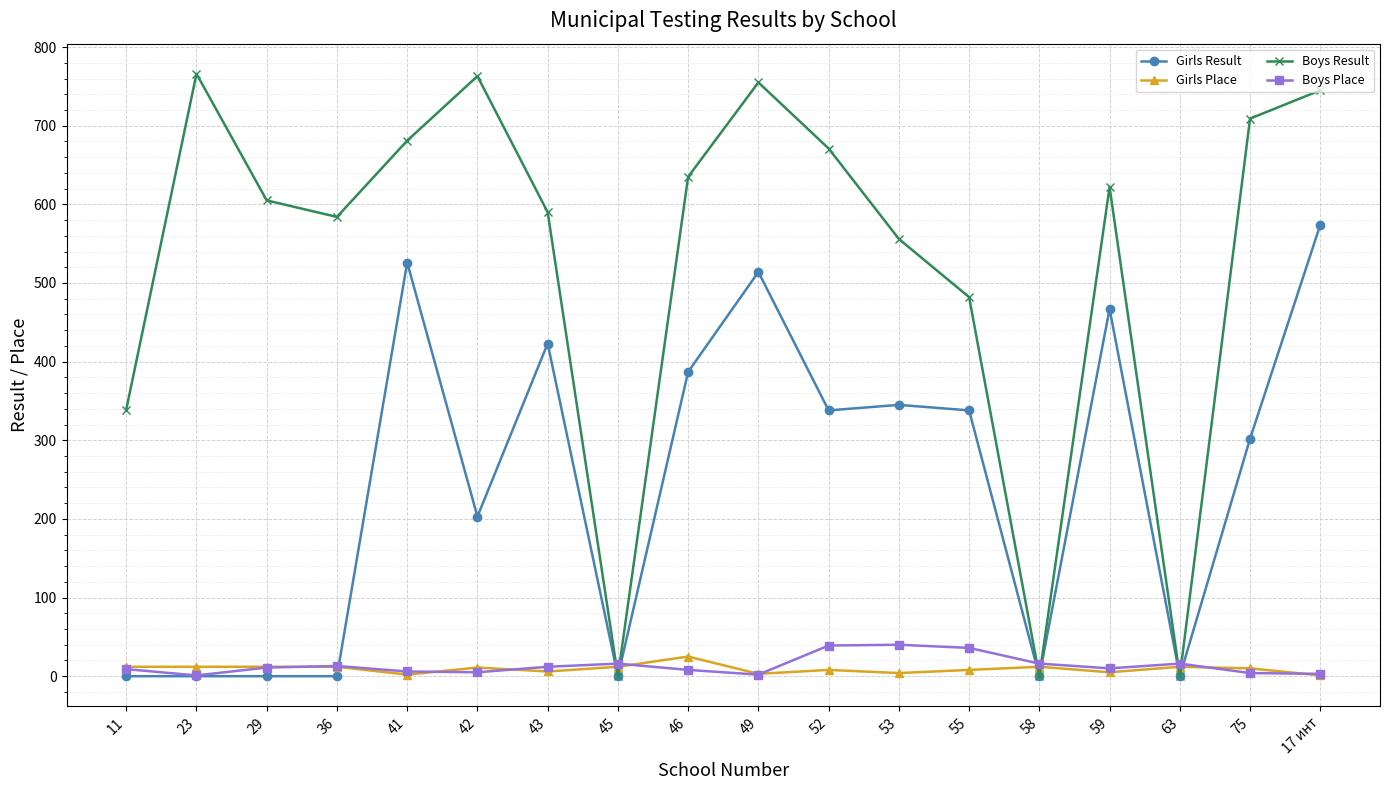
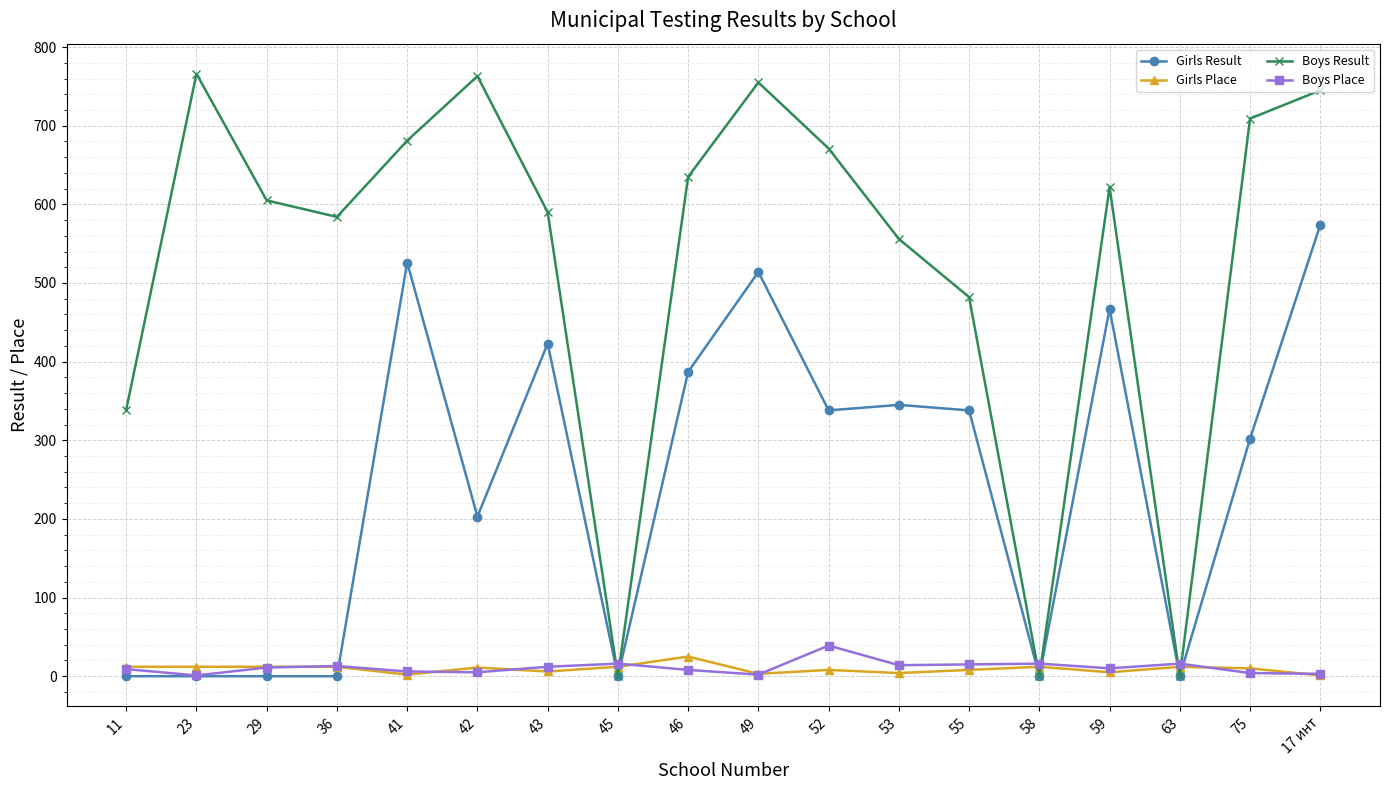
Boys Place, 53: 40 -> 10
Boys Place, 55: 40 -> 20
